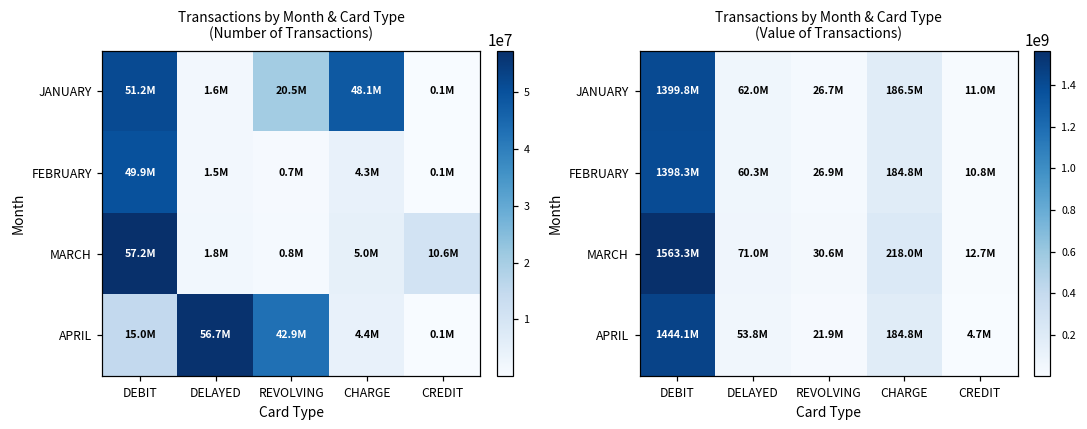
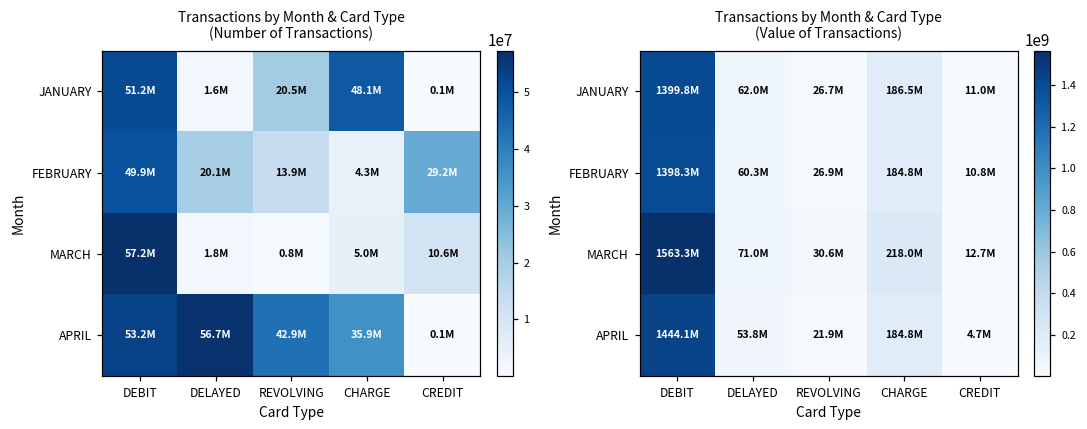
Transactions by Month & Card Type (Number of Transactions), FEBRUARY, DELAYED: 1.5M -> 20.1M
Transactions by Month & Card Type (Number of Transactions), FEBRUARY, REVOLVING: 0.7M -> 13.9M
Transactions by Month & Card Type (Number of Transactions), FEBRUARY, CREDIT: 0.1M -> 29.2M
Transactions by Month & Card Type (Number of Transactions), APRIL, DEBIT: 15.0M -> 53.2M
Transactions by Month & Card Type (Number of Transactions), APRIL, CHARGE: 4.4M -> 35.9M
